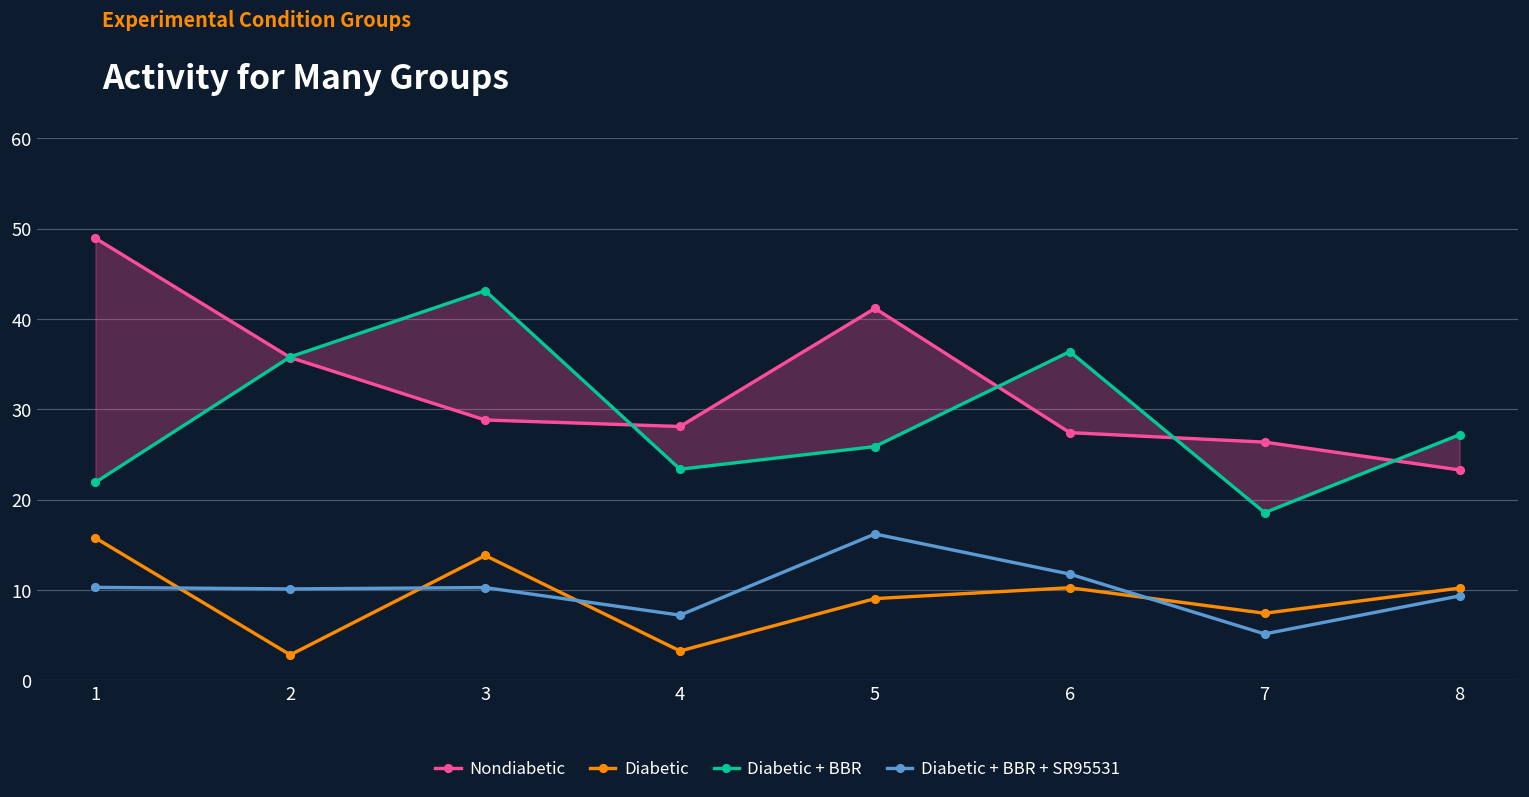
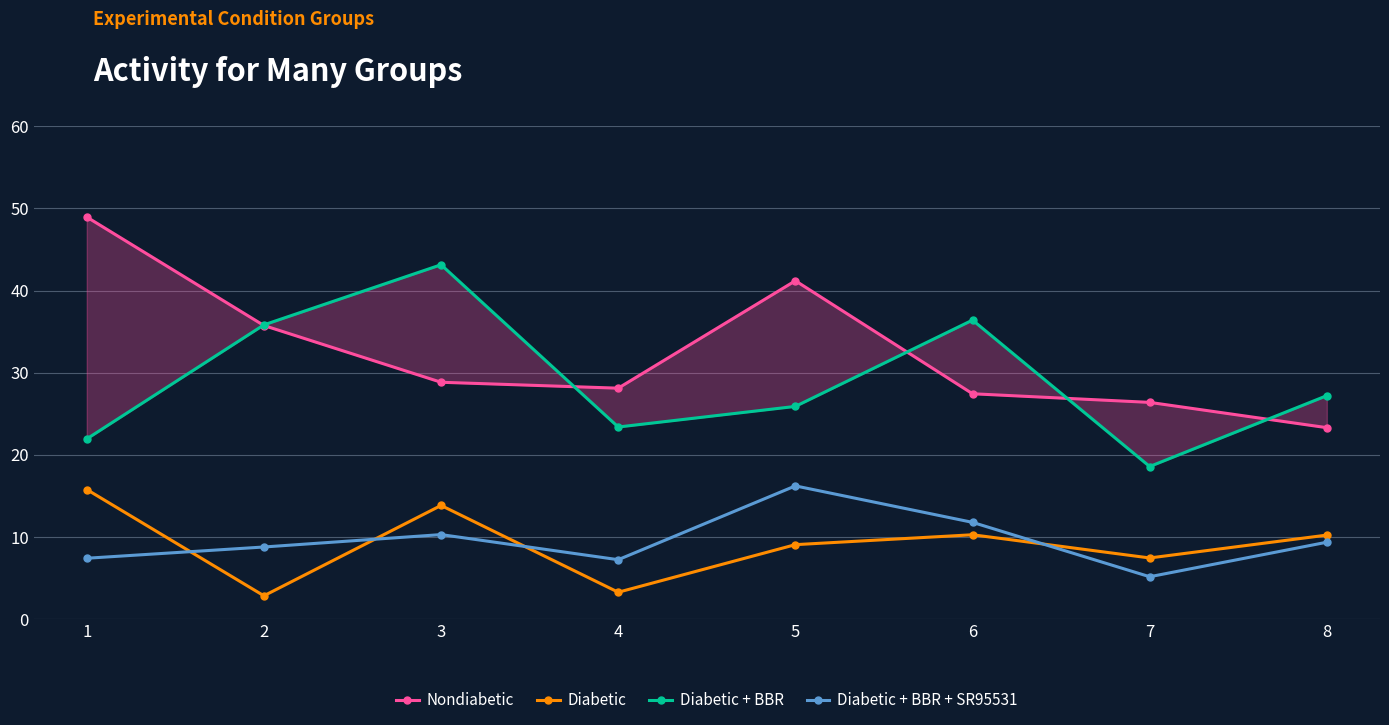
Diabetic + BBR + SR95531, 1: 10 -> 7
Diabetic + BBR + SR95531, 2: 10 -> 9
